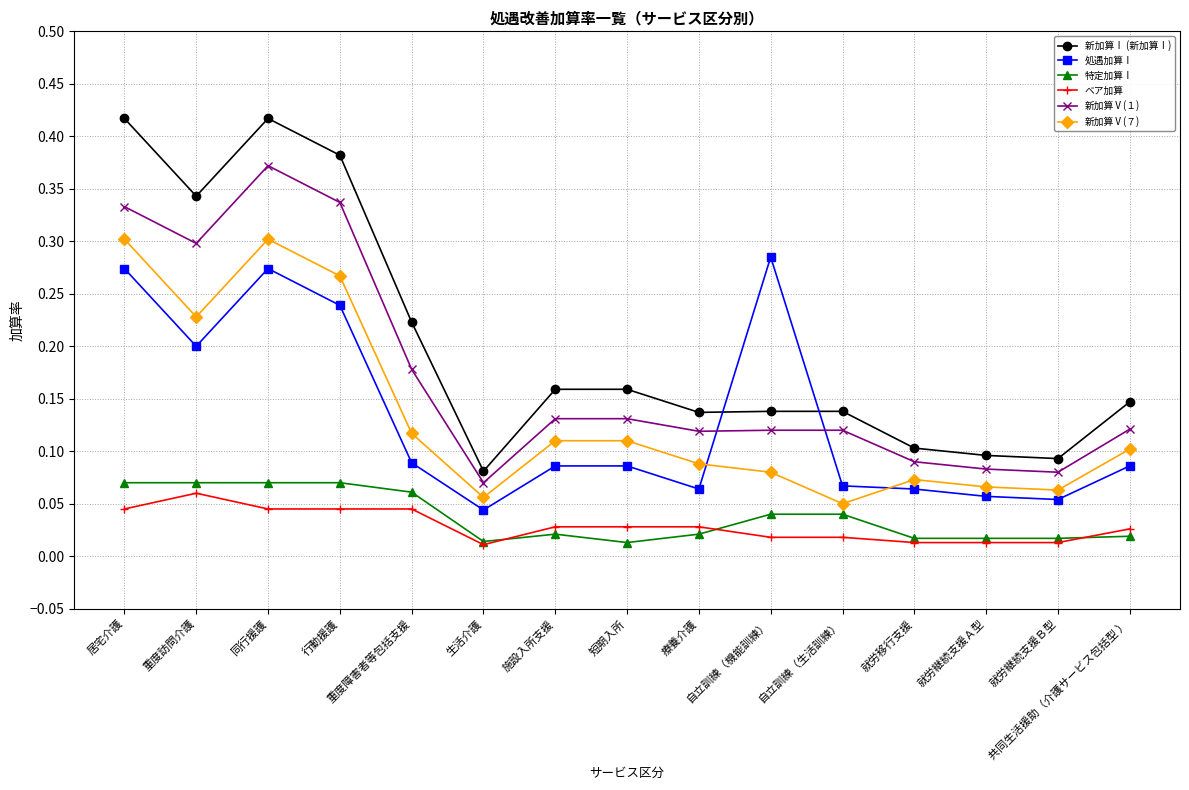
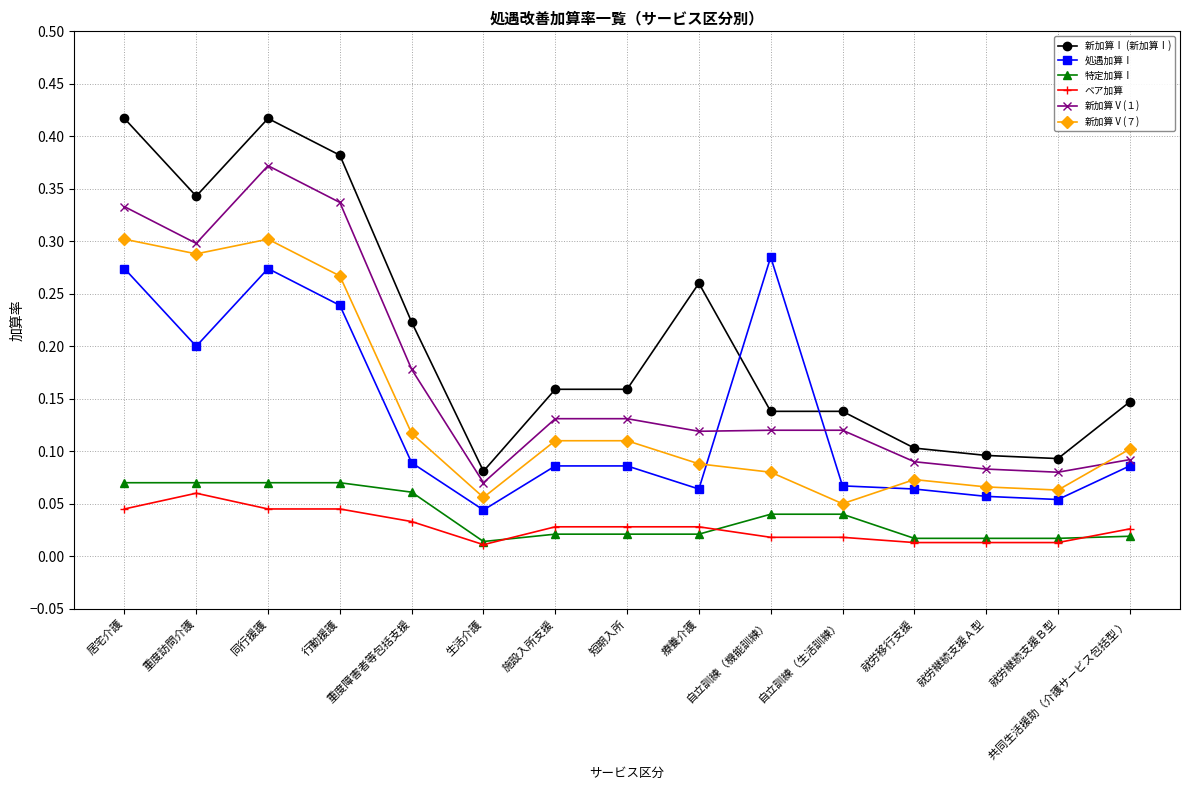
新加算Ⅴ(７), 重度訪問介護: 0.228 -> 0.288
ベア加算, 重度障害者等包括支援: 0.045 -> 0.033
特定加算Ⅰ, 短期入所: 0.013 -> 0.021
新加算Ⅰ (新加算Ⅰ), 療養介護: 0.137 -> 0.260
新加算Ⅴ(１), 共同生活援助（介護サービス包括型 ）: 0.121 -> 0.092
